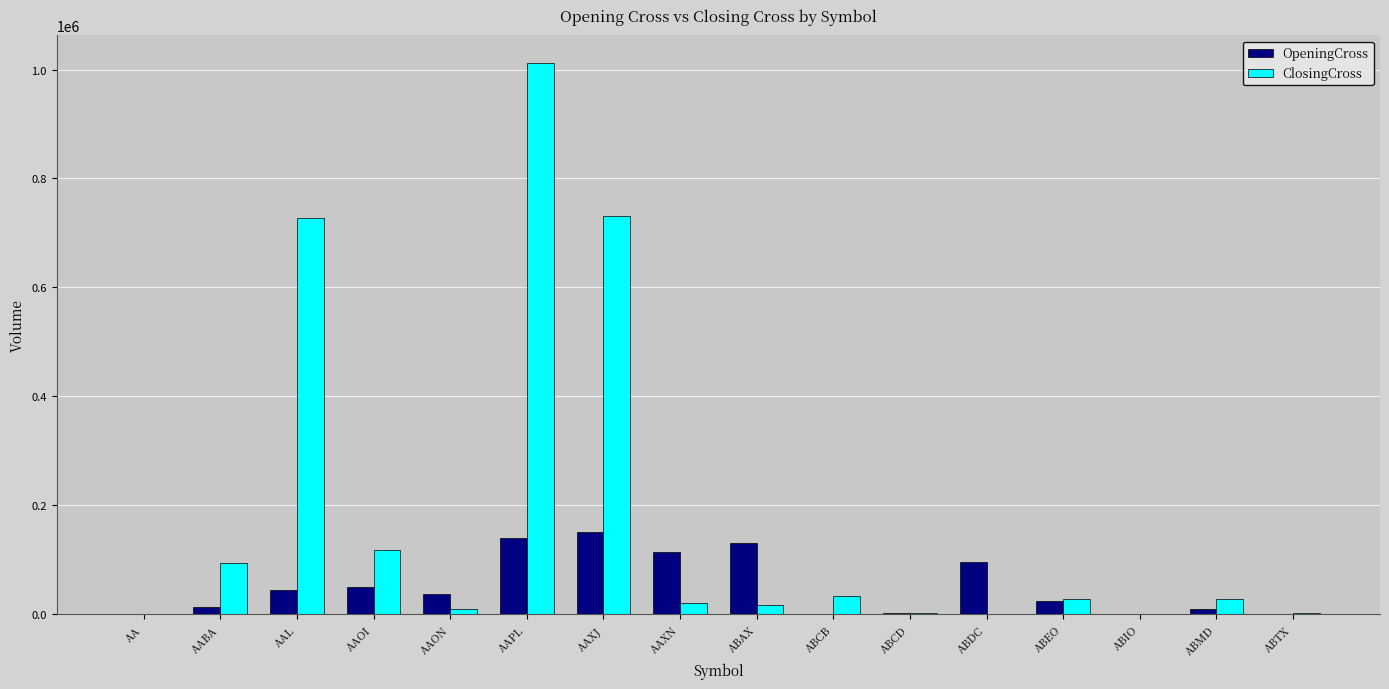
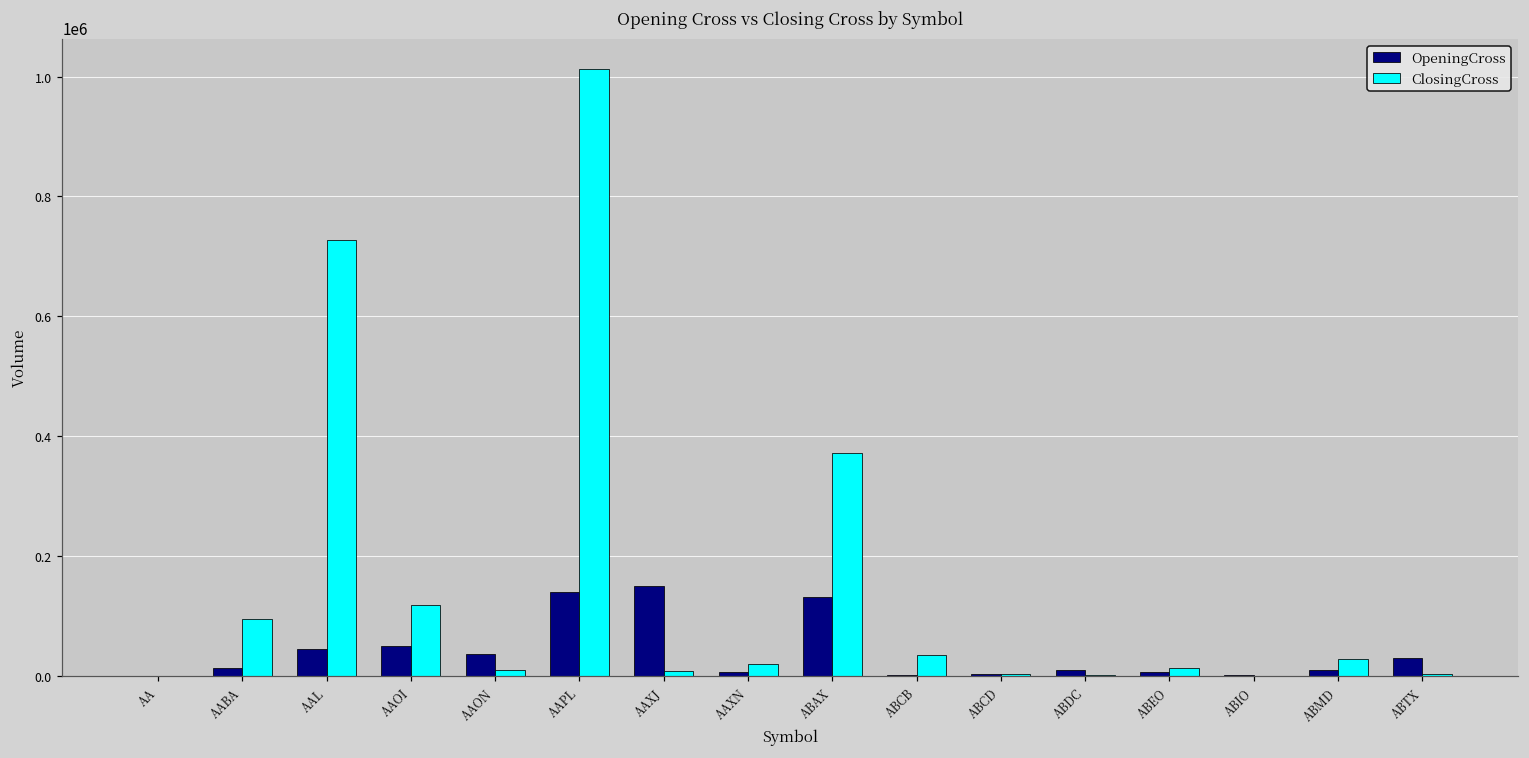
ClosingCross, AAXJ: 730000 -> 10000
OpeningCross, AAXN: 110000 -> 10000
ClosingCross, ABAX: 20000 -> 370000
OpeningCross, ABDC: 100000 -> 10000
OpeningCross, ABEO: 20000 -> 10000
ClosingCross, ABEO: 30000 -> 10000
OpeningCross, ABTX: 0 -> 30000
